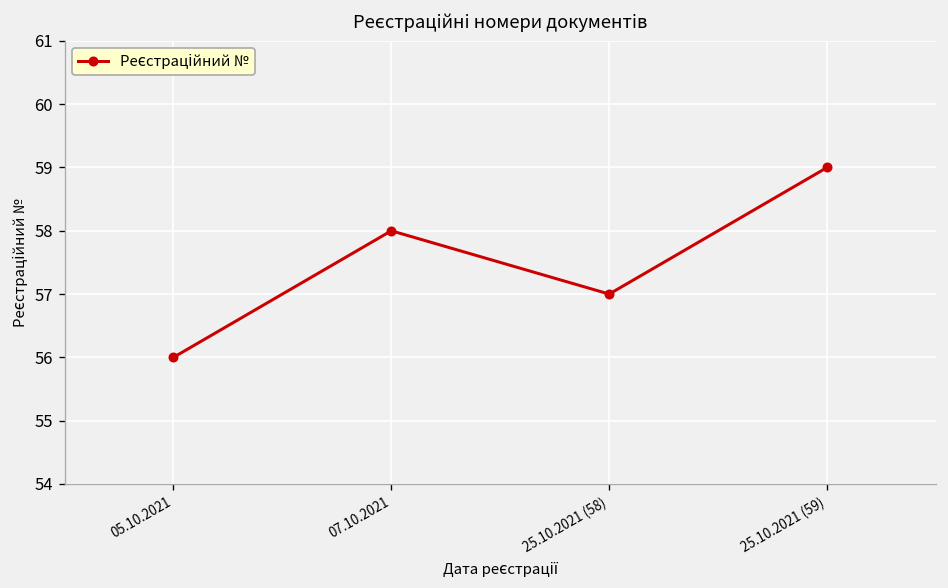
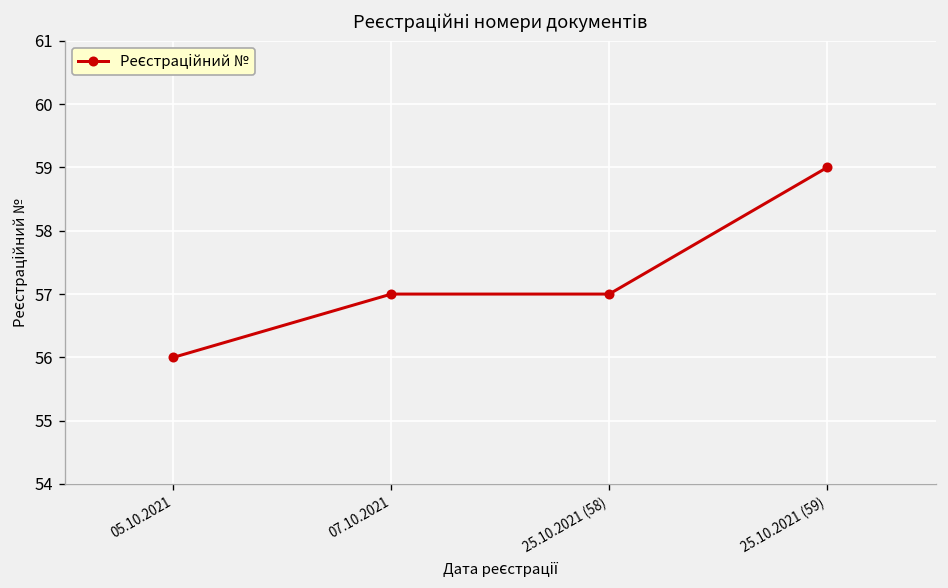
07.10.2021: 58 -> 57
